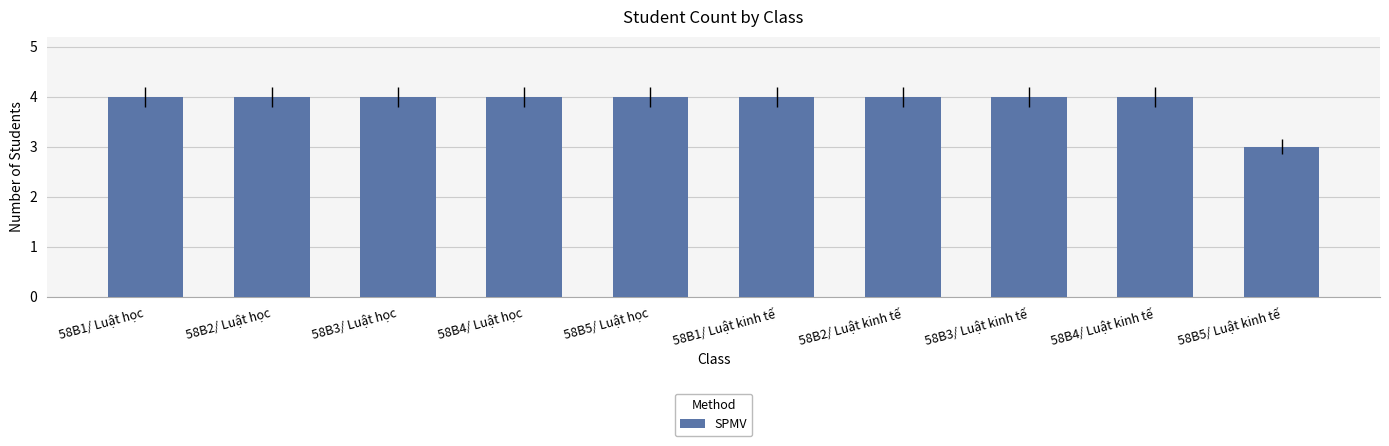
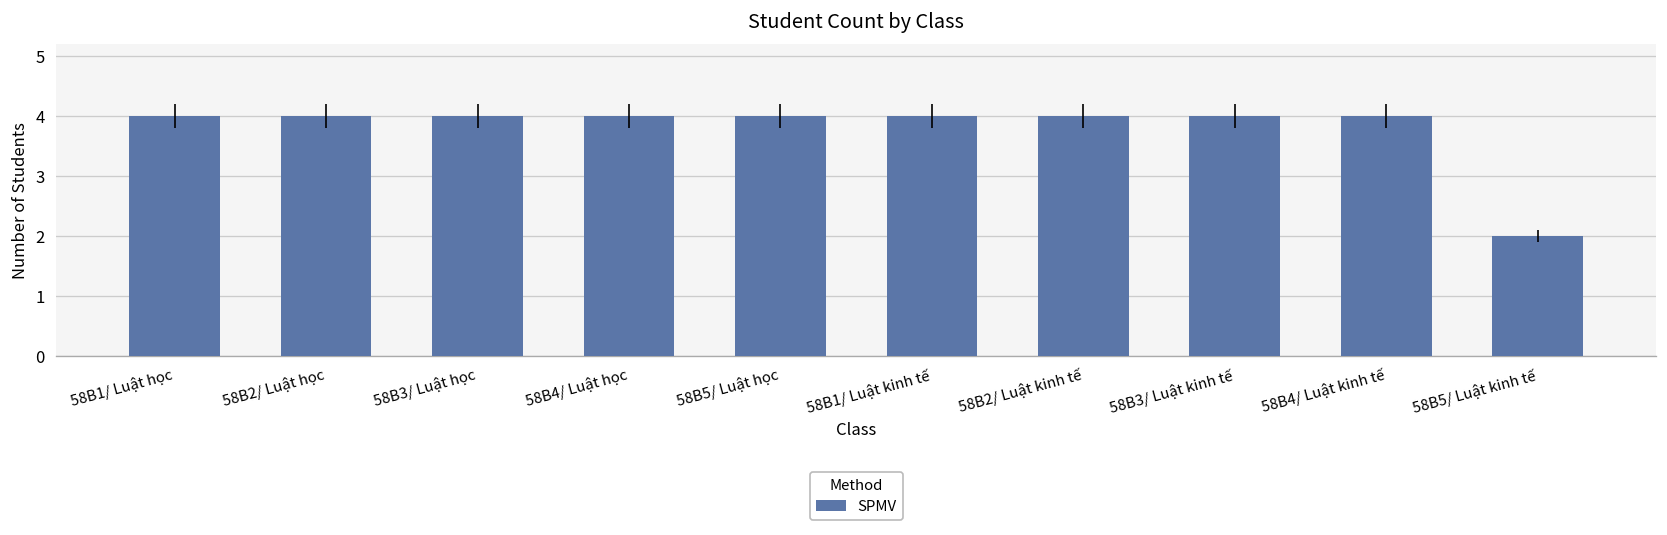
58B5/ Luật kinh tế: 3 -> 2
